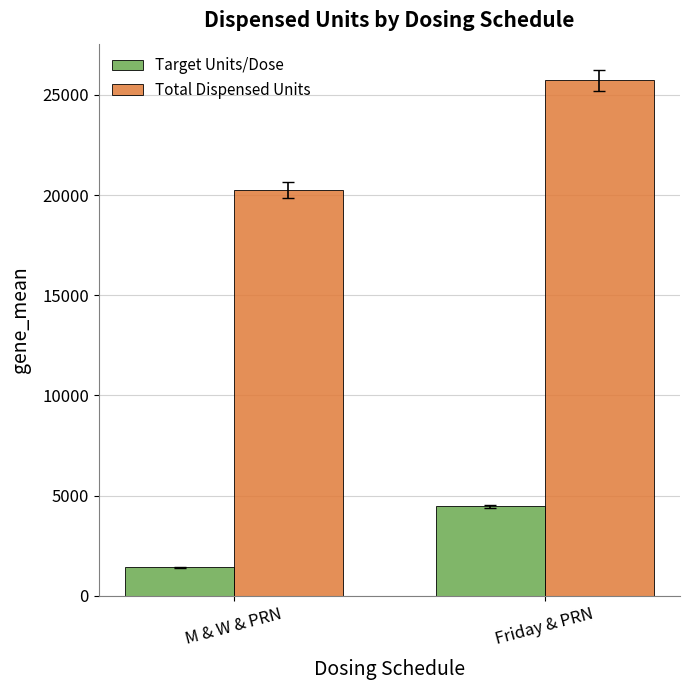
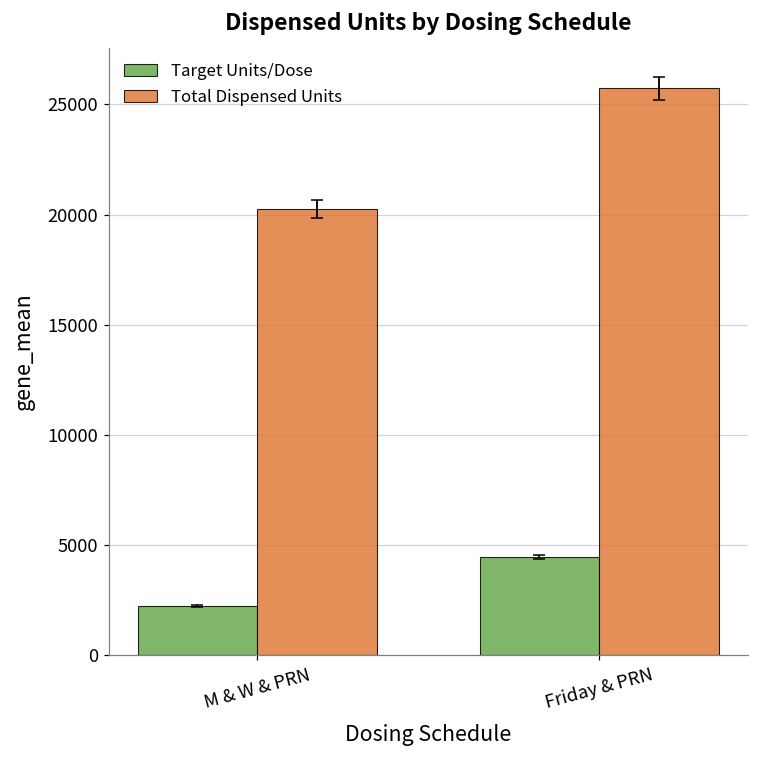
Target Units/Dose, M & W & PRN: 1400 -> 2200
